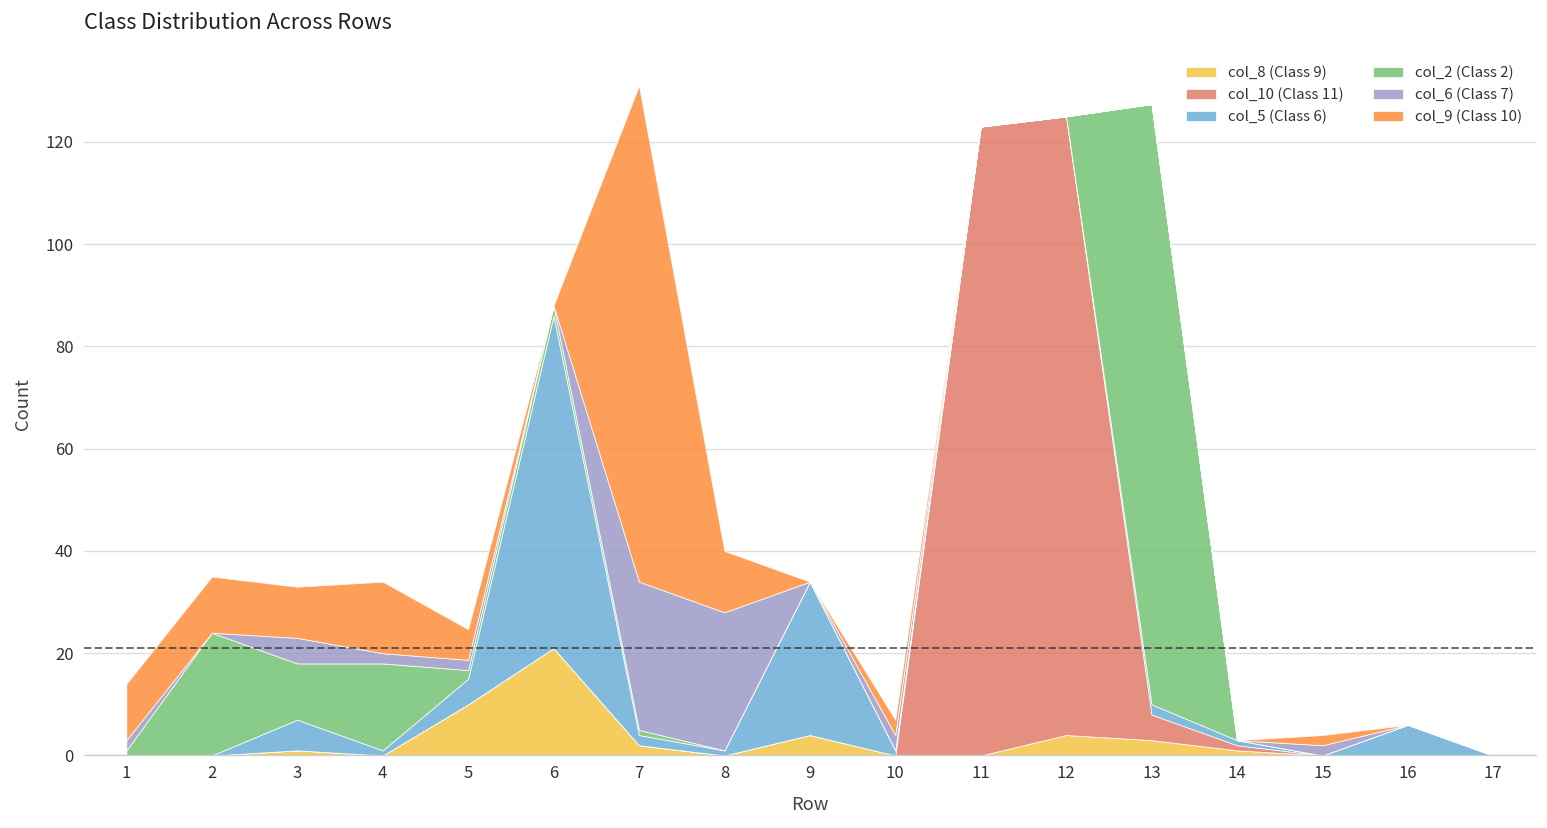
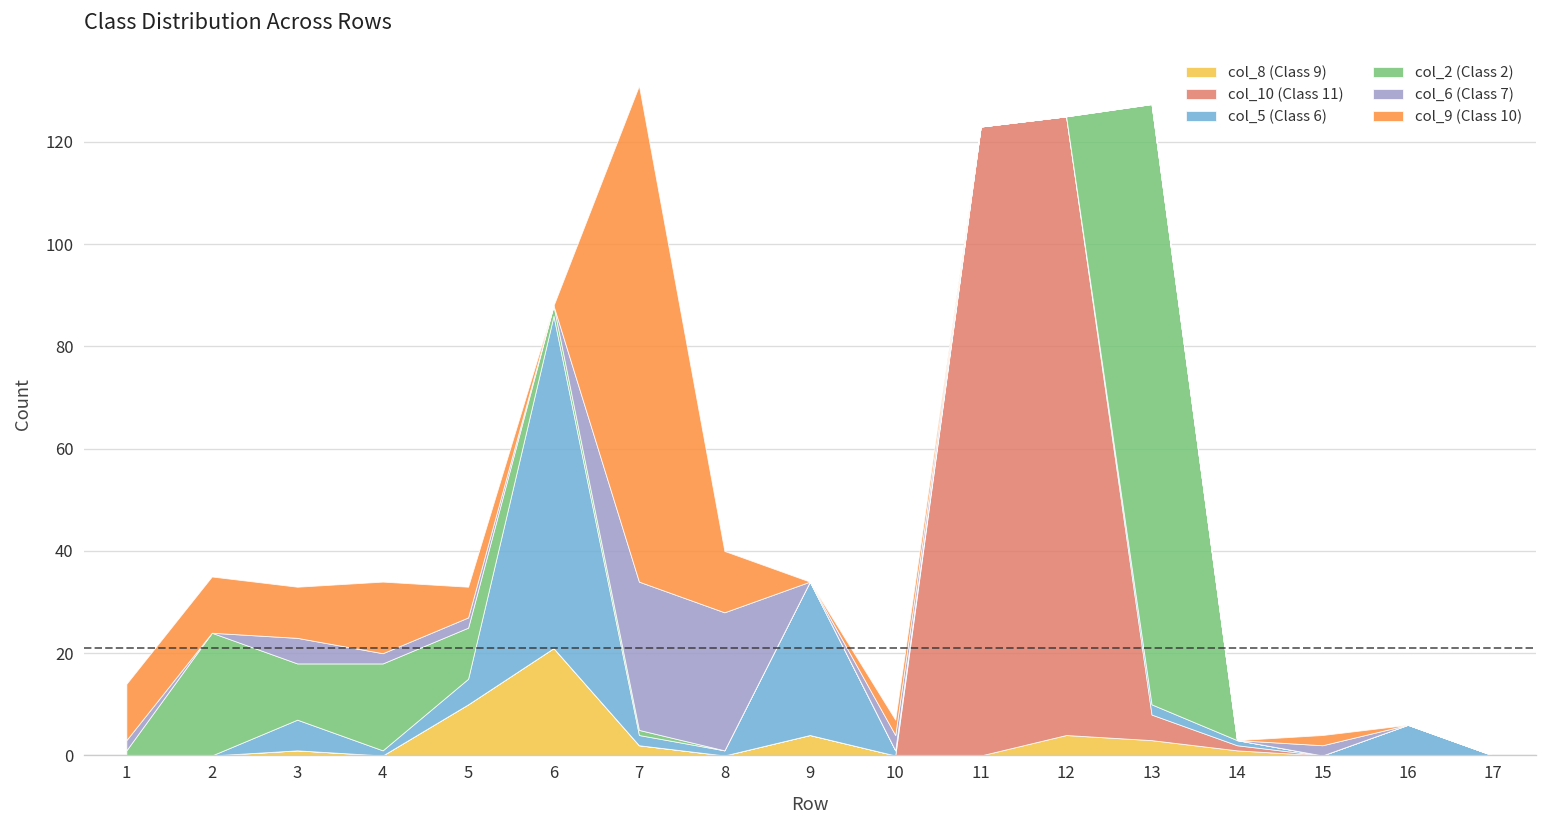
col_2 (Class 2), 5: 2 -> 10
